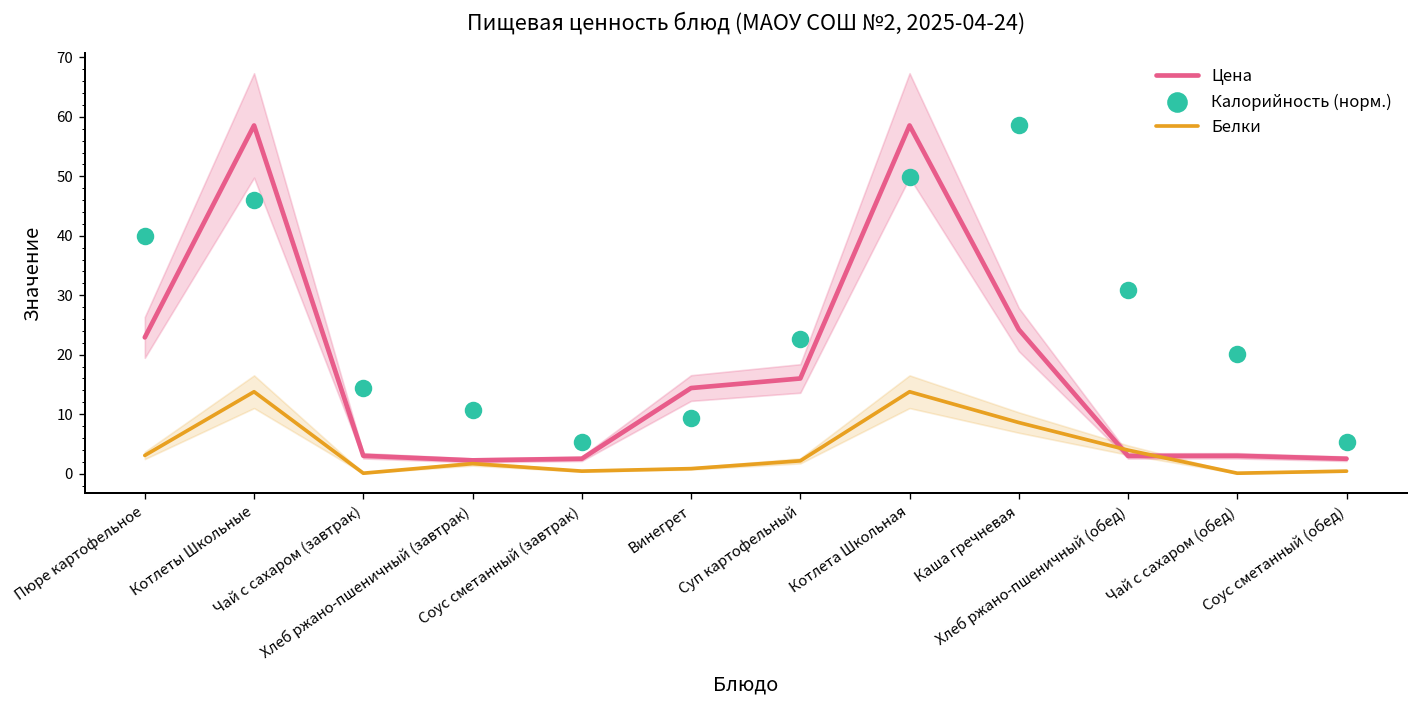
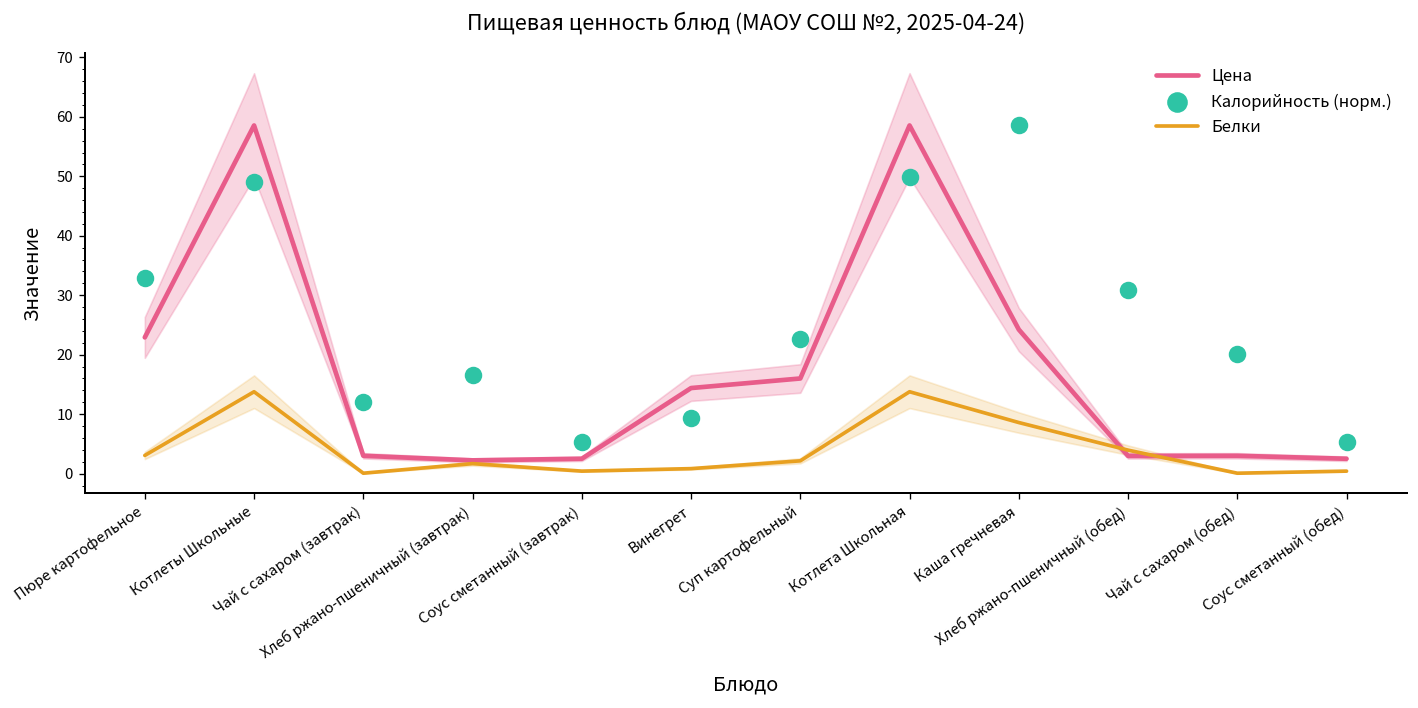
Калорийность (норм.), Пюре картофельное: 40 -> 33
Калорийность (норм.), Котлеты Школьные: 46 -> 49
Калорийность (норм.), Чай с сахаром (завтрак): 14 -> 12
Калорийность (норм.), Хлеб ржано-пшеничный (завтрак): 11 -> 17
